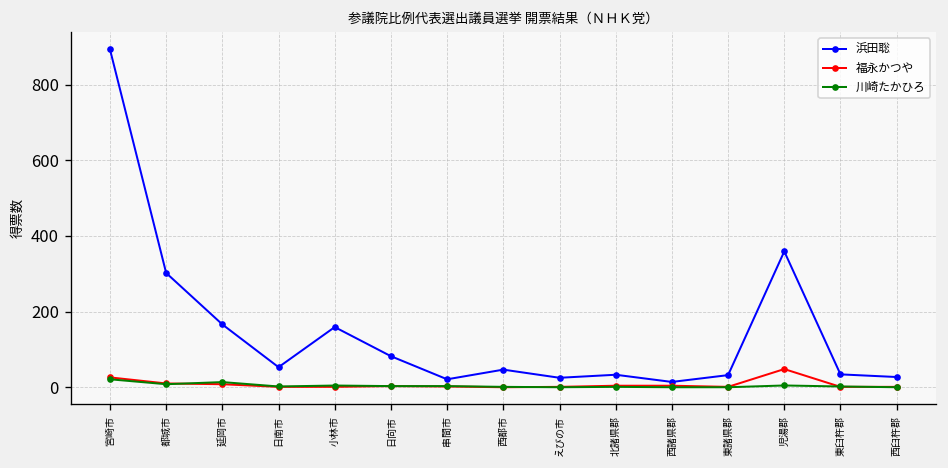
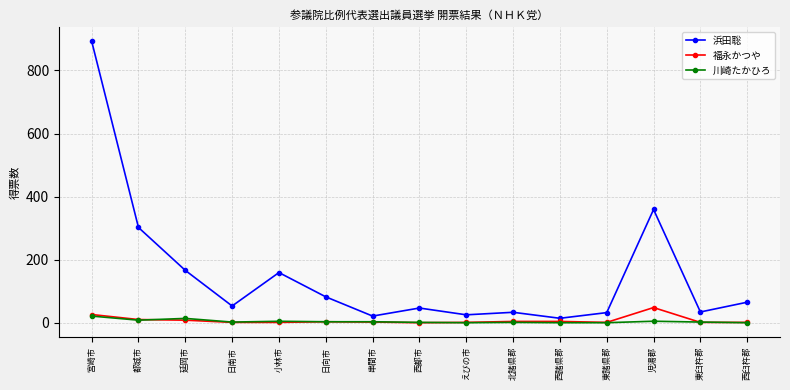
浜田聡, 西臼杵郡: 30 -> 70
